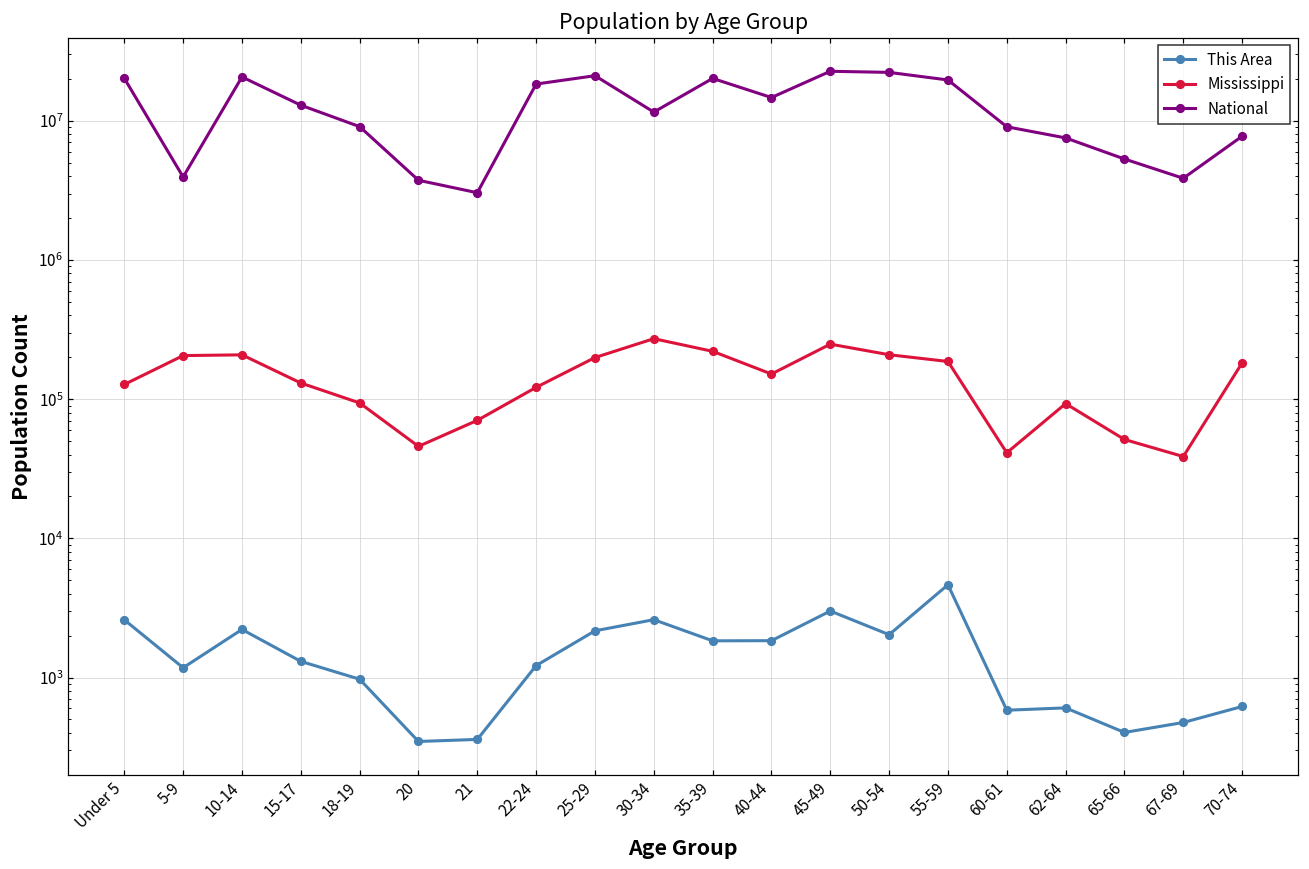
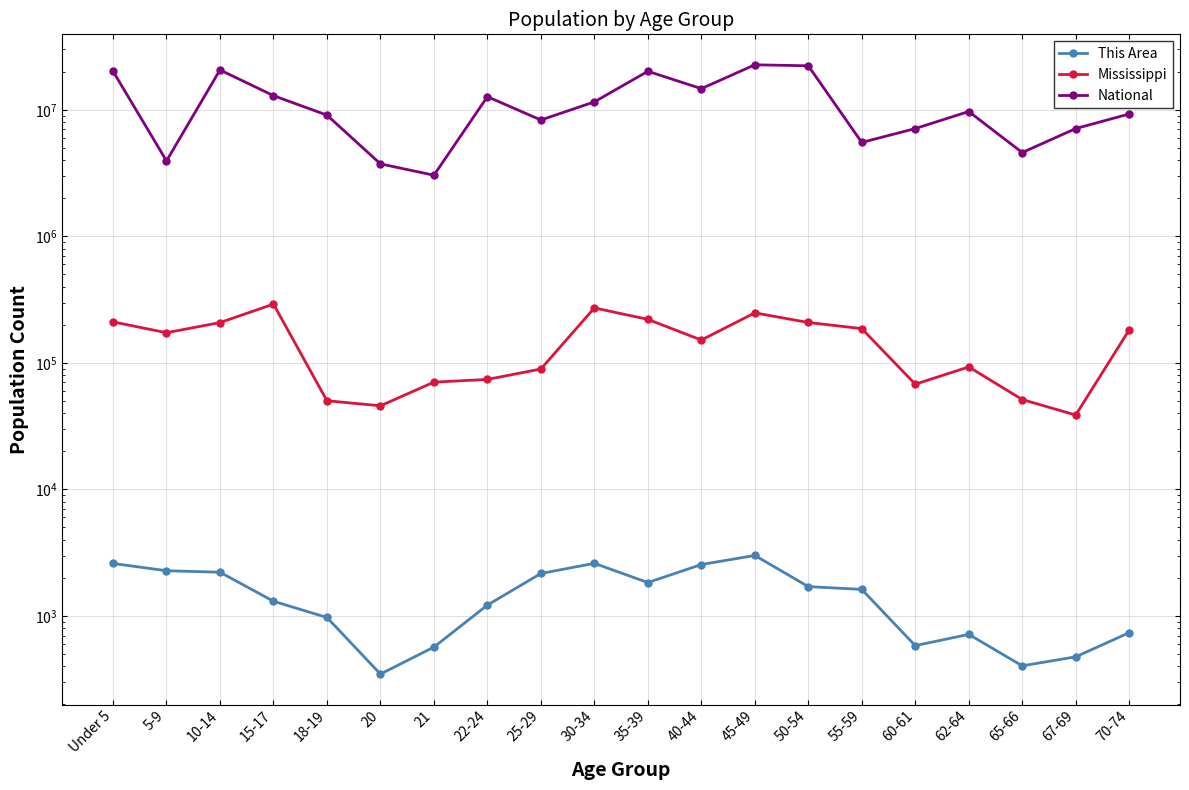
Mississippi, Under 5: 130000 -> 210000
This Area, 5-9: 1200 -> 2300
Mississippi, 5-9: 210000 -> 170000
Mississippi, 15-17: 130000 -> 290000
Mississippi, 18-19: 90000 -> 50000
This Area, 21: 360 -> 600
Mississippi, 22-24: 120000 -> 70000
National, 22-24: 18000000 -> 13000000
Mississippi, 25-29: 200000 -> 90000
National, 25-29: 21000000 -> 8000000
This Area, 40-44: 1800 -> 2500
This Area, 50-54: 2000 -> 1700
This Area, 55-59: 4600 -> 1600
National, 55-59: 20000000 -> 6000000
Mississippi, 60-61: 41000 -> 70000
National, 60-61: 9000000 -> 7000000
This Area, 62-64: 600 -> 700
National, 62-64: 8000000 -> 10000000
National, 65-66: 5300000 -> 4600000
National, 67-69: 3900000 -> 7000000
This Area, 70-74: 600 -> 700
National, 70-74: 8000000 -> 9000000
